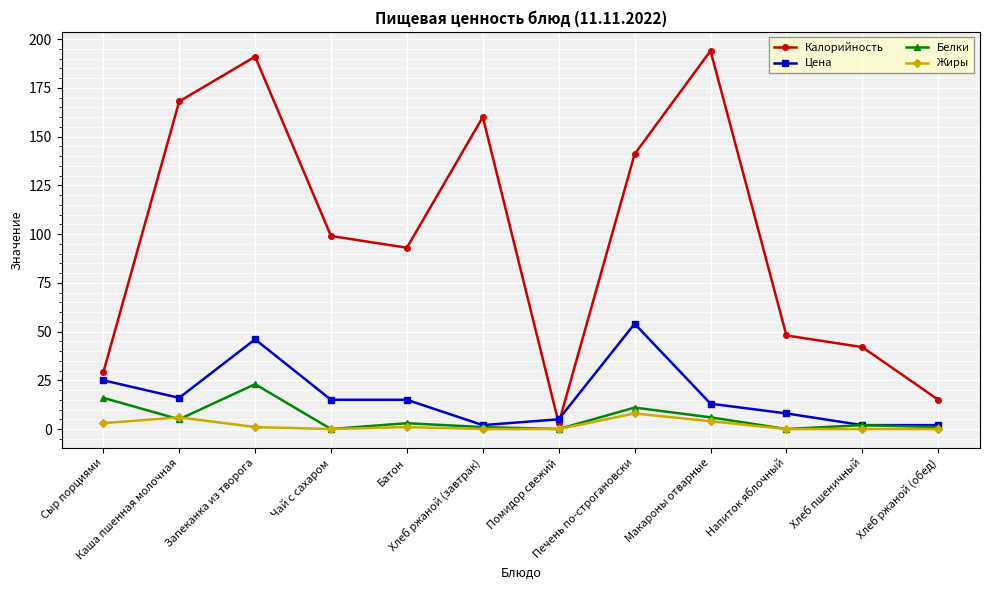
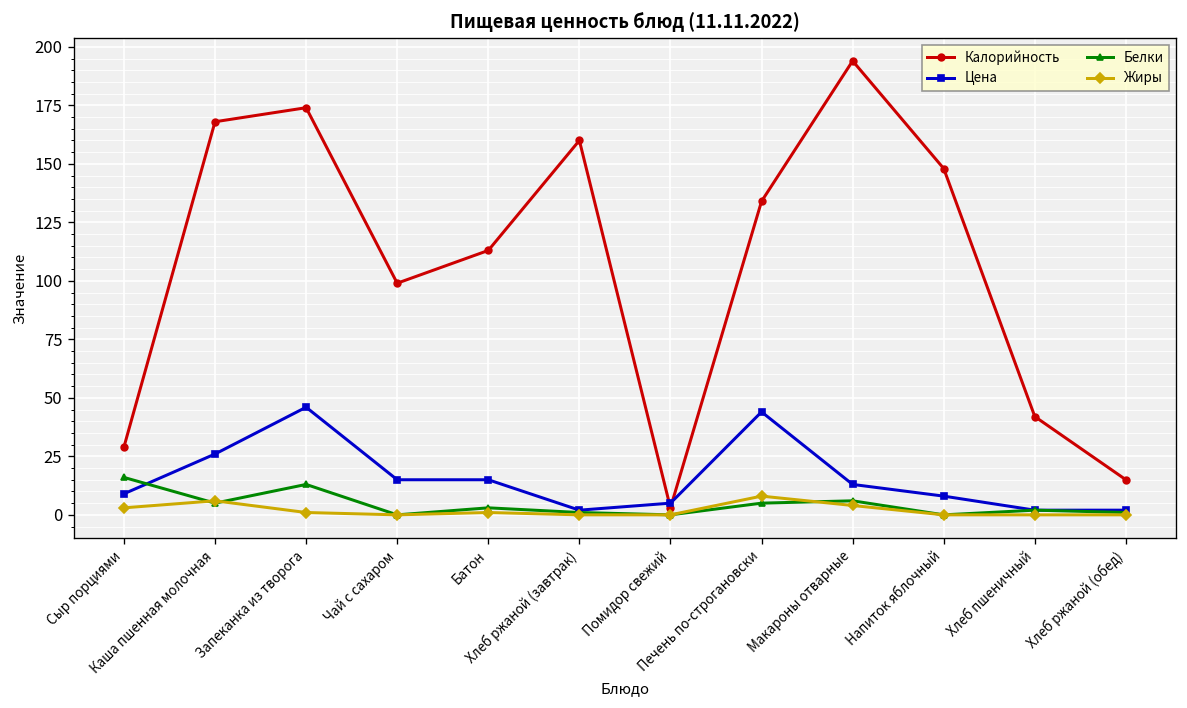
Цена, Сыр порциями: 25 -> 9
Цена, Каша пшенная молочная: 16 -> 26
Калорийность, Запеканка из творога: 191 -> 174
Белки, Запеканка из творога: 23 -> 13
Калорийность, Батон: 93 -> 113
Калорийность, Печень по-строгановски: 141 -> 134
Цена, Печень по-строгановски: 54 -> 44
Белки, Печень по-строгановски: 11 -> 5
Калорийность, Напиток яблочный: 48 -> 148
